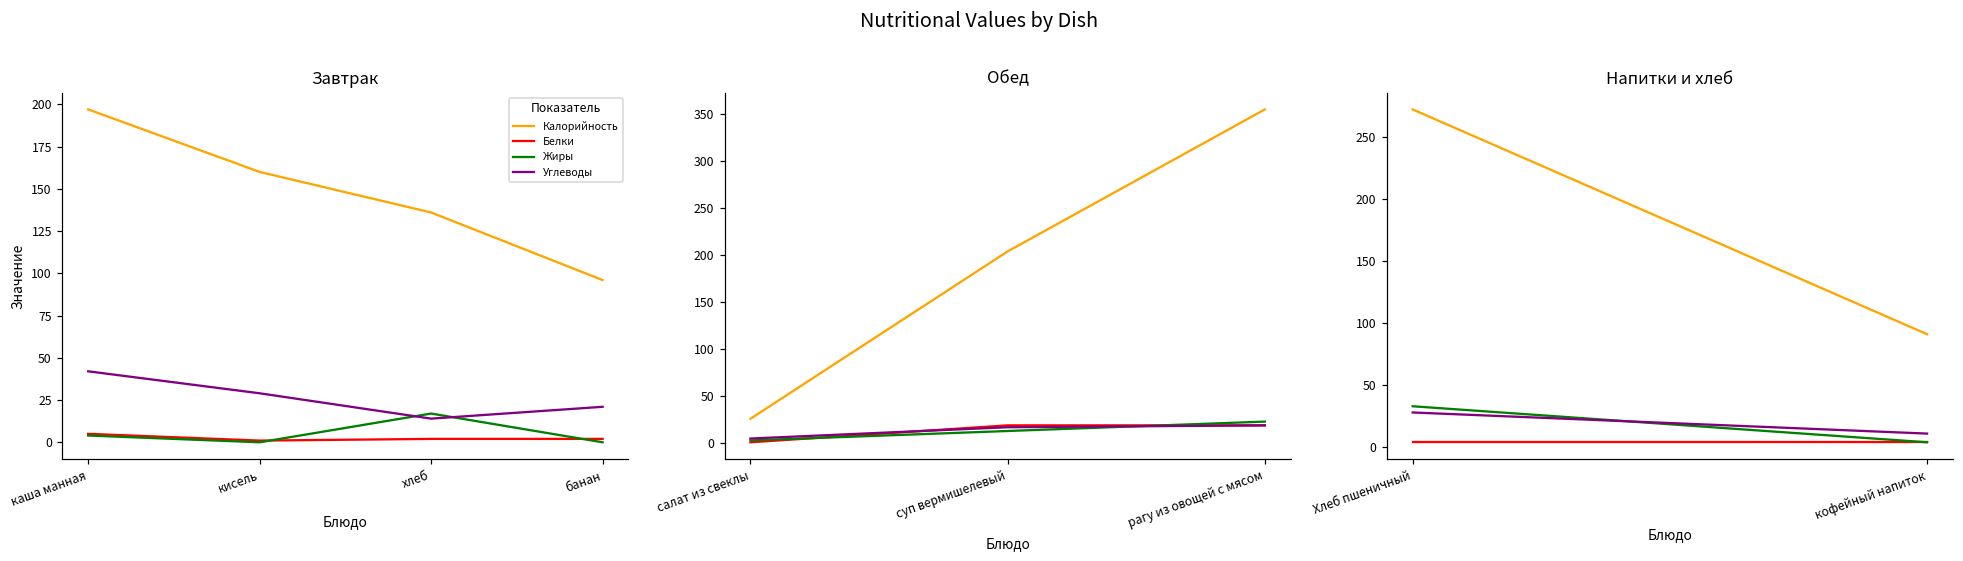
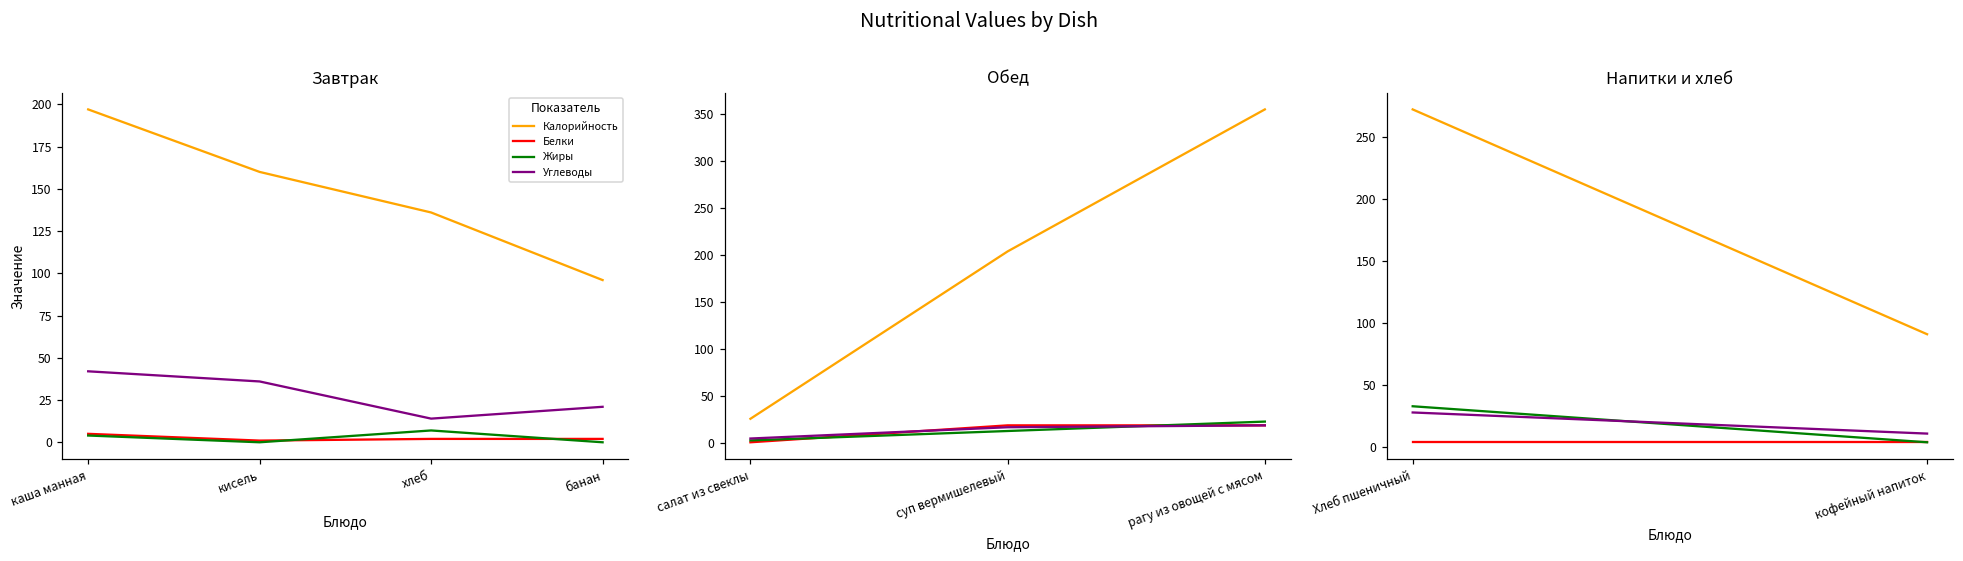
Завтрак, Углеводы, кисель: 29 -> 36
Завтрак, Жиры, хлеб: 17 -> 7
